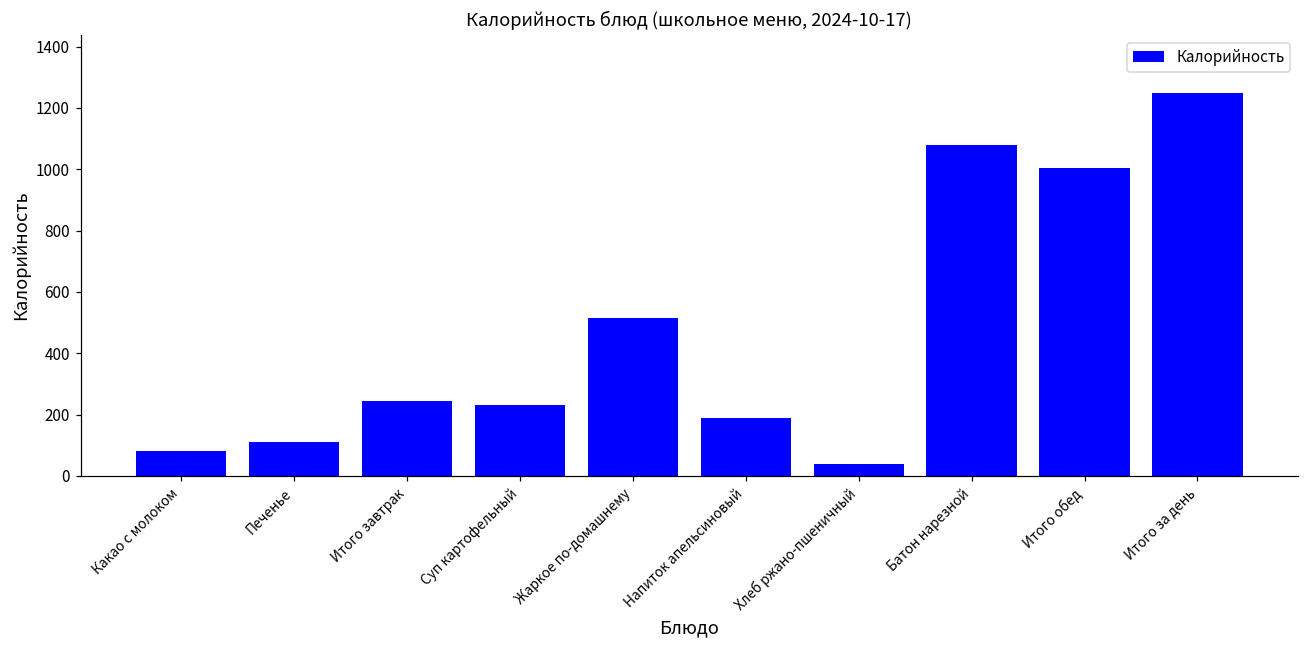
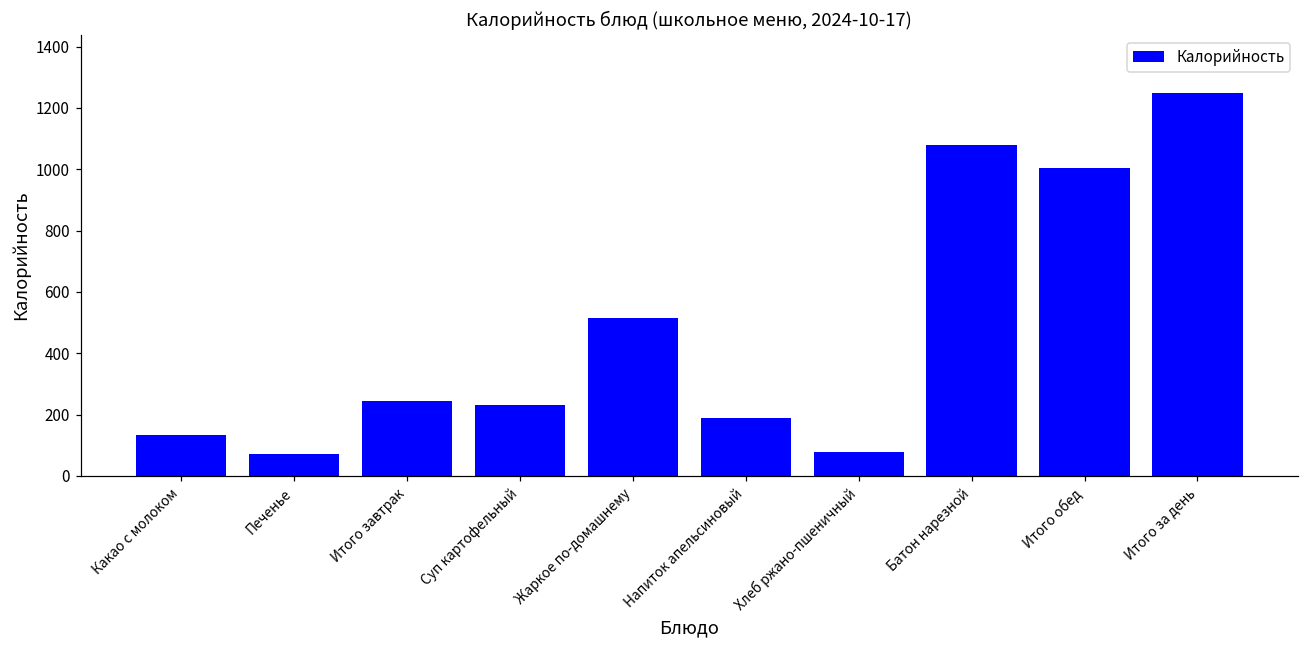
Какао с молоком: 80 -> 130
Печенье: 110 -> 70
Хлеб ржано-пшеничный: 40 -> 80
